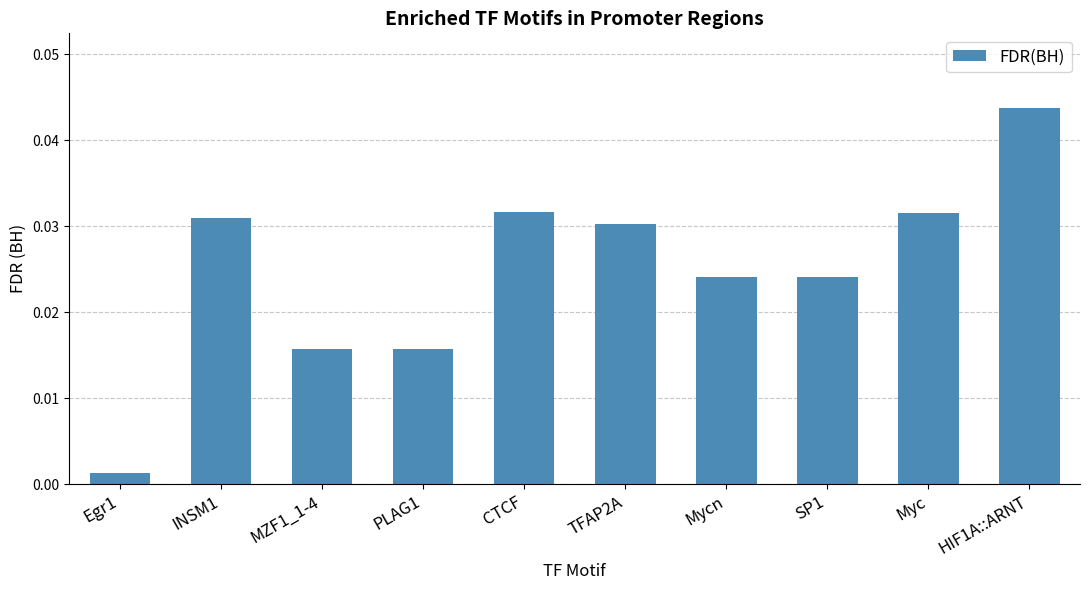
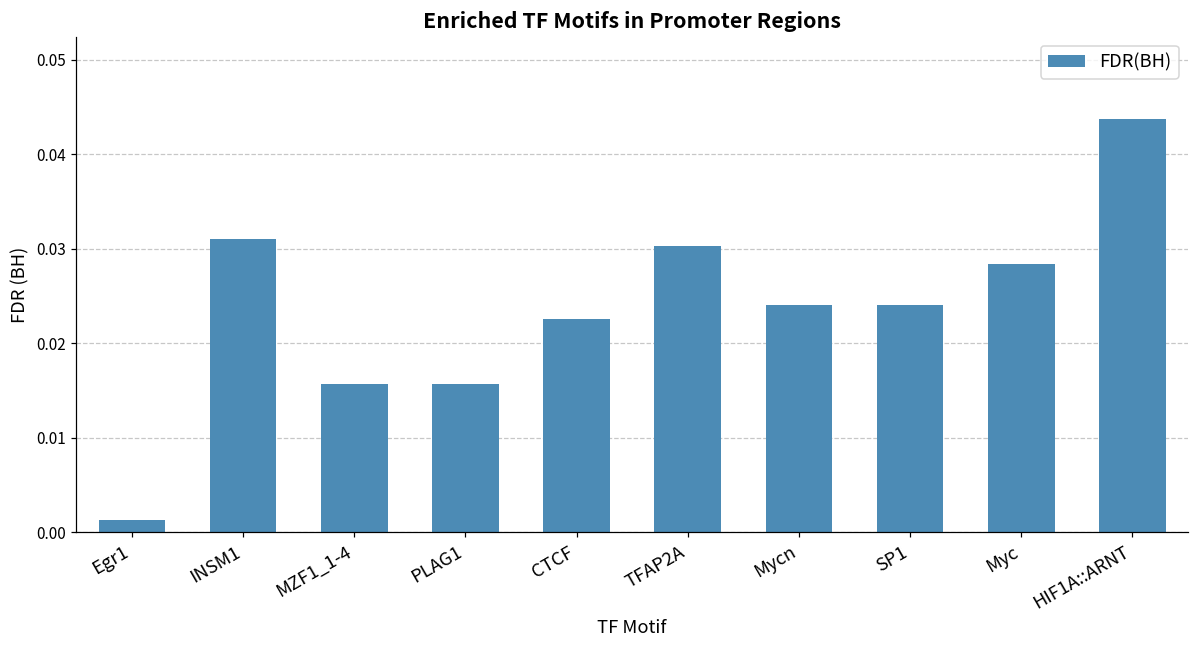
CTCF: 0.032 -> 0.023
Myc: 0.032 -> 0.028
